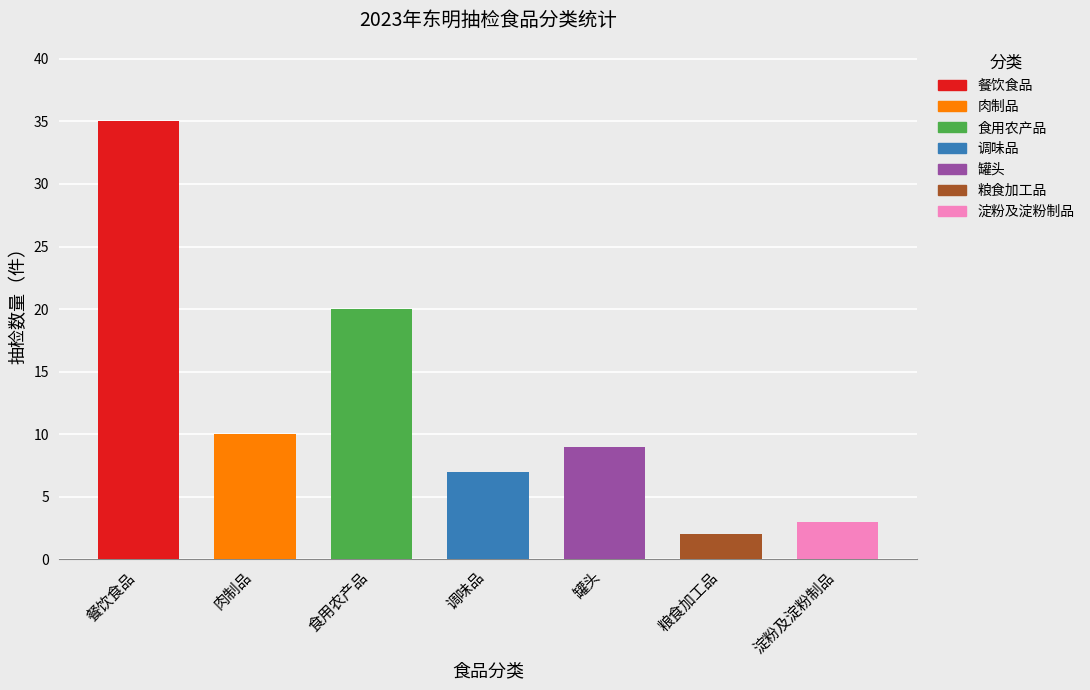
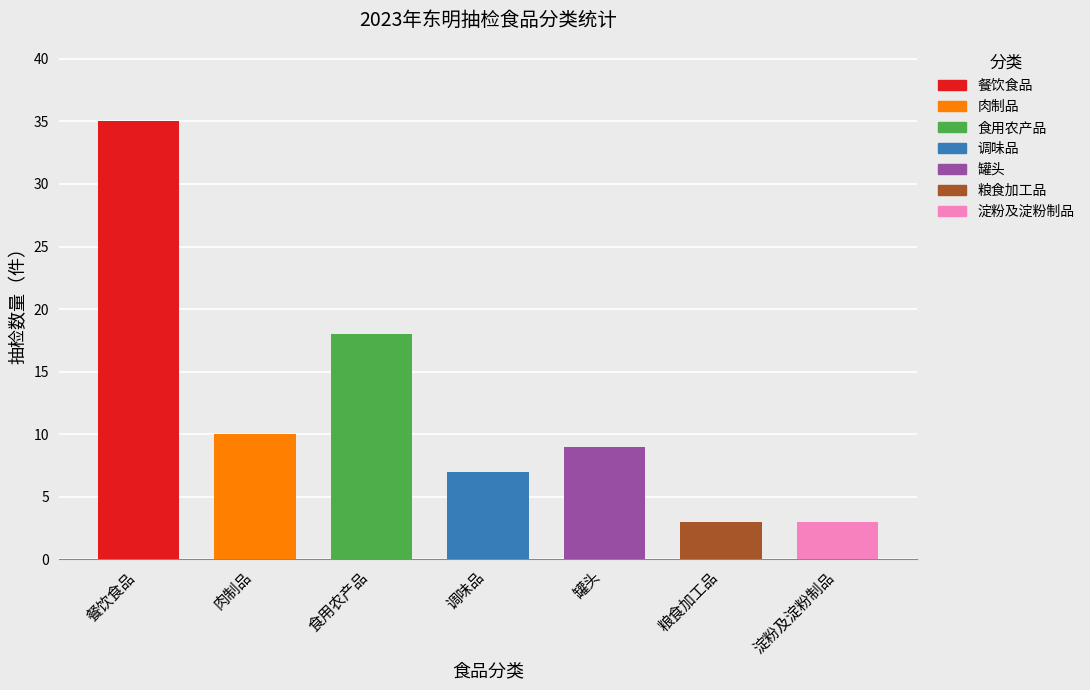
食用农产品: 20 -> 18
粮食加工品: 2 -> 3
